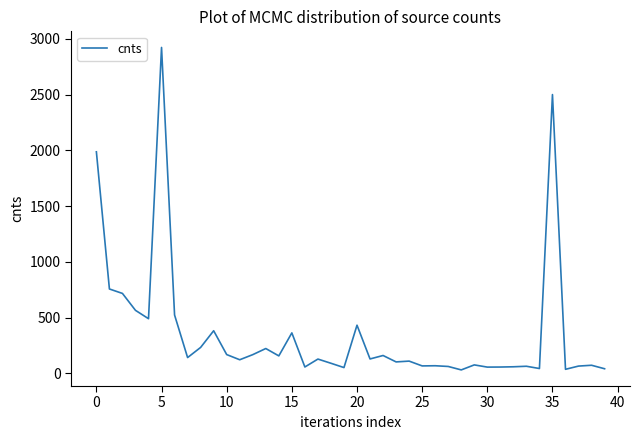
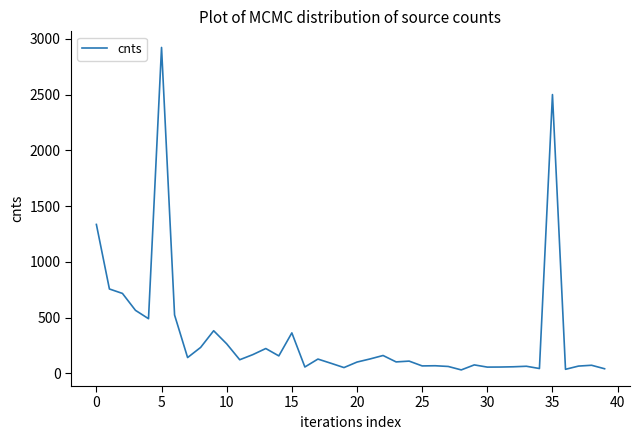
0: 1990 -> 1340
10: 170 -> 260
20: 430 -> 100
